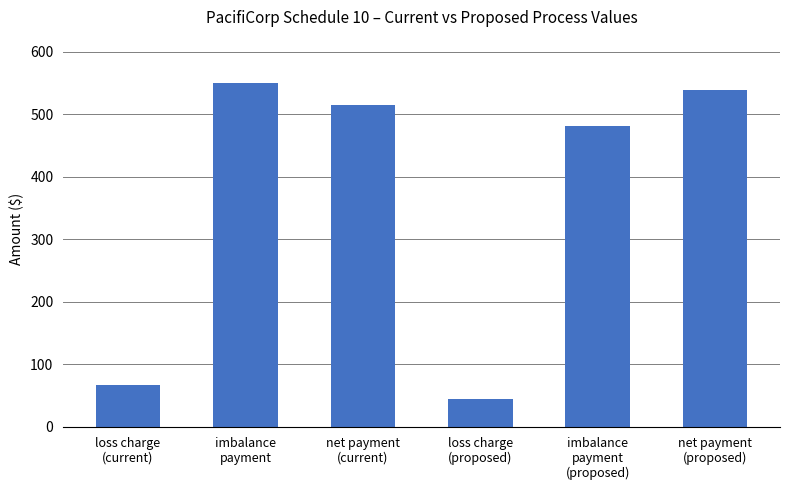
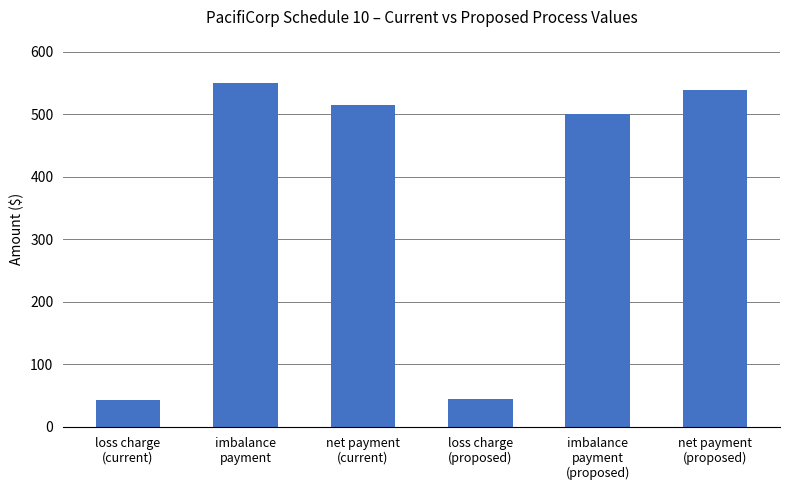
loss charge (current): 70 -> 40
imbalance payment (proposed): 480 -> 500
